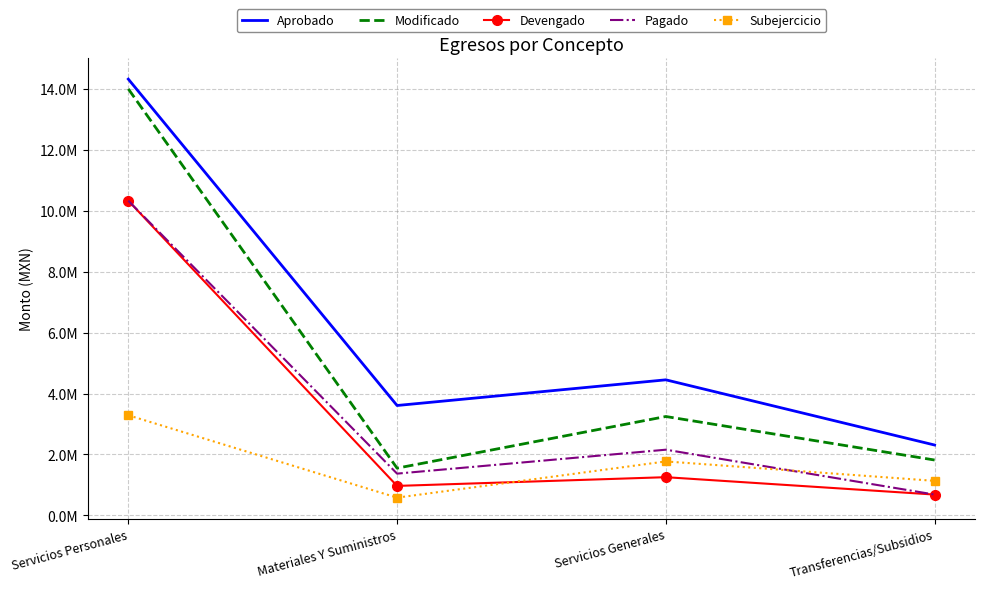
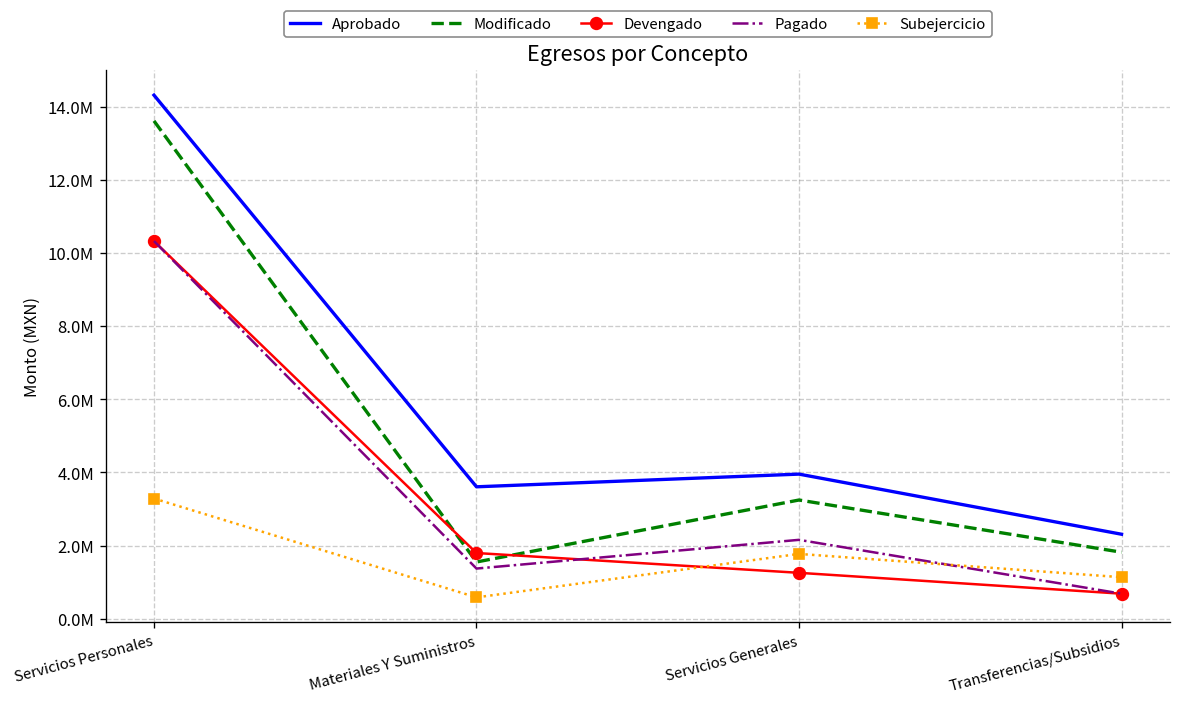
Modificado, Servicios Personales: 14000000 -> 13600000
Devengado, Materiales Y Suministros: 1000000 -> 1800000
Aprobado, Servicios Generales: 4400000 -> 4000000
